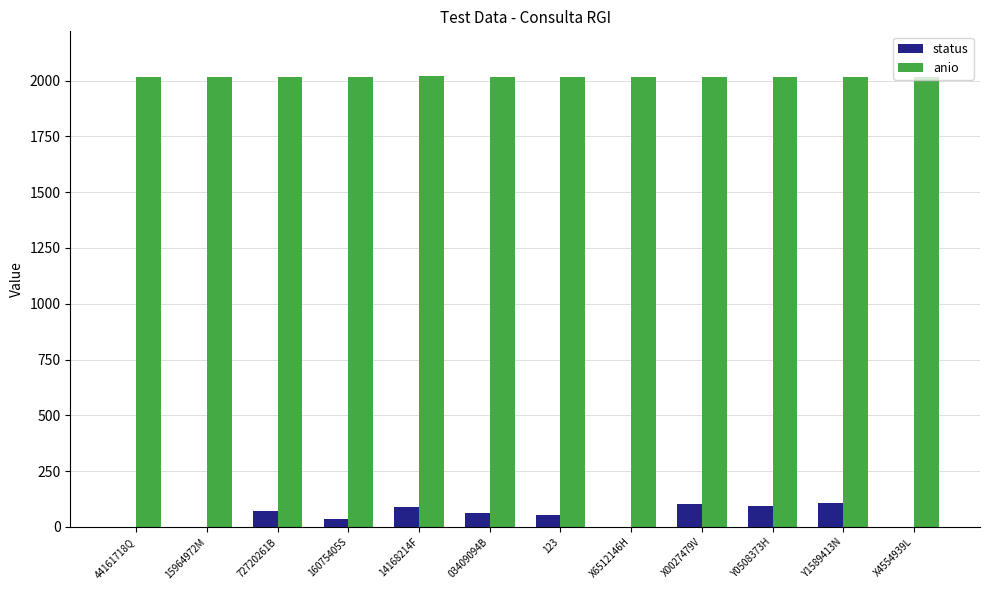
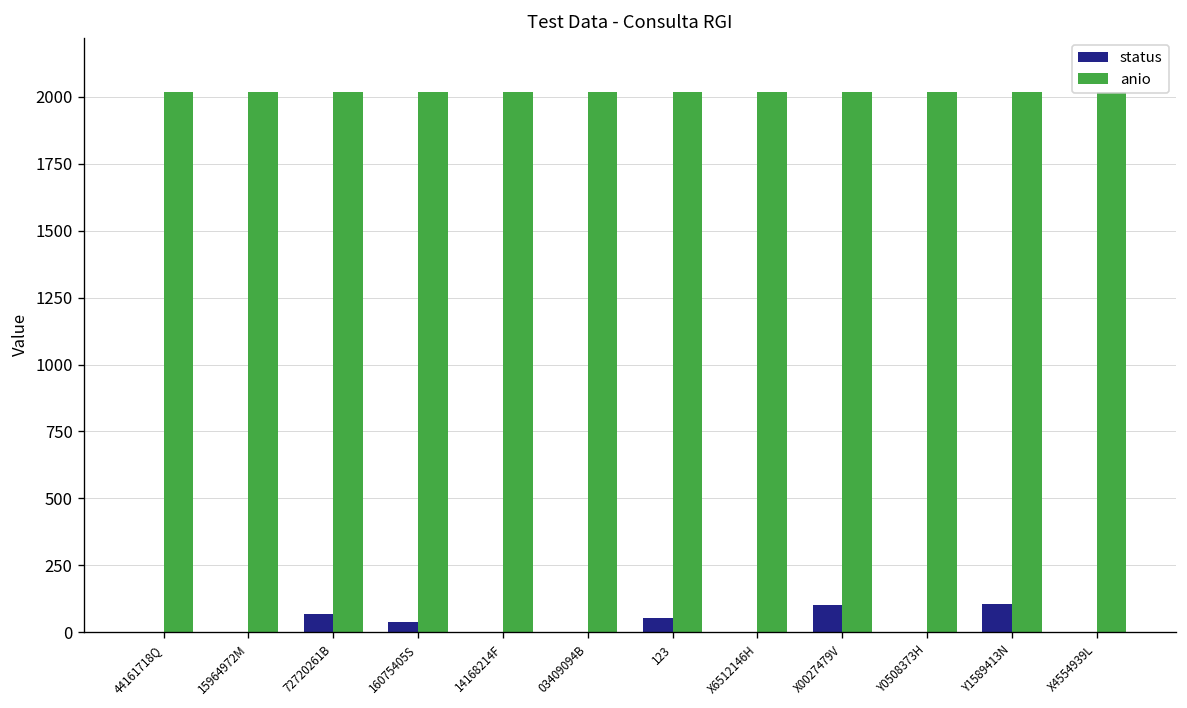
status, 14168214F: 90 -> 0
status, 03409094B: 60 -> 0
status, Y0508373H: 90 -> 0
